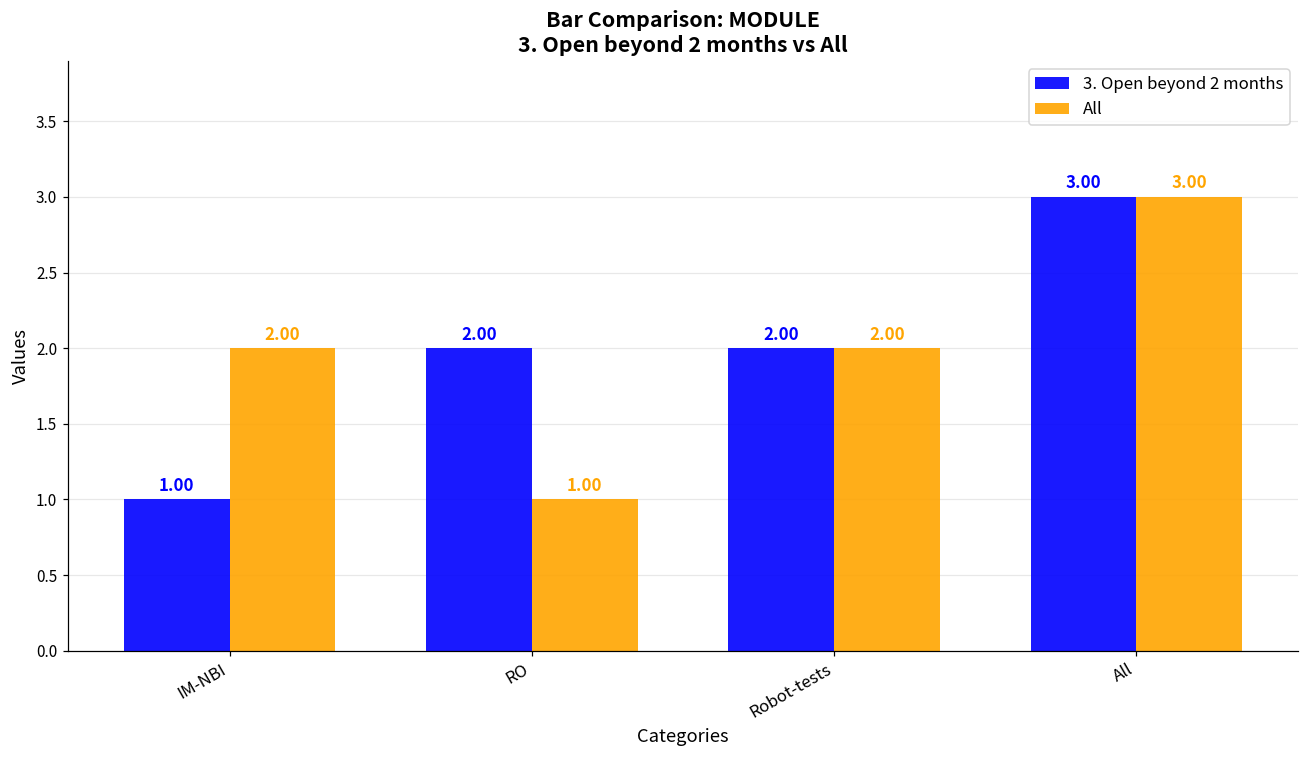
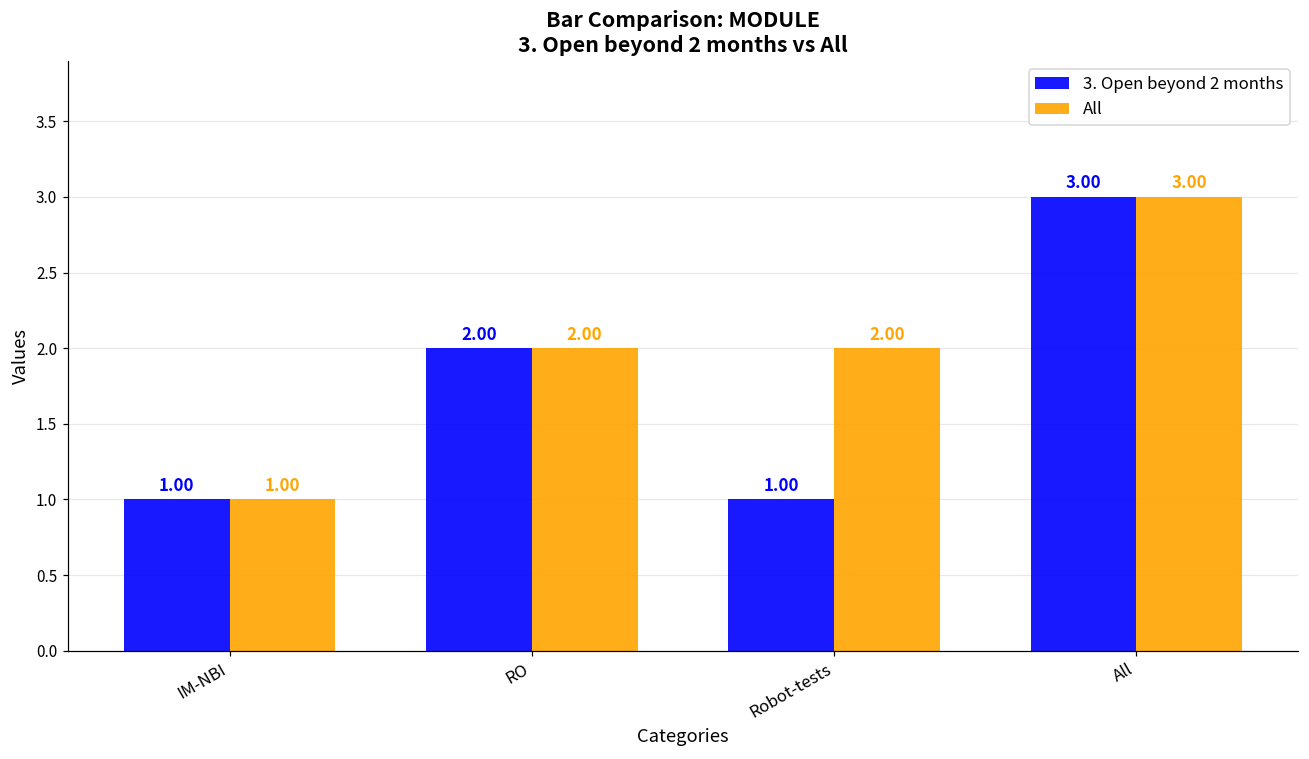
All, IM-NBI: 2.00 -> 1.00
All, RO: 1.00 -> 2.00
3. Open beyond 2 months, Robot-tests: 2.00 -> 1.00
